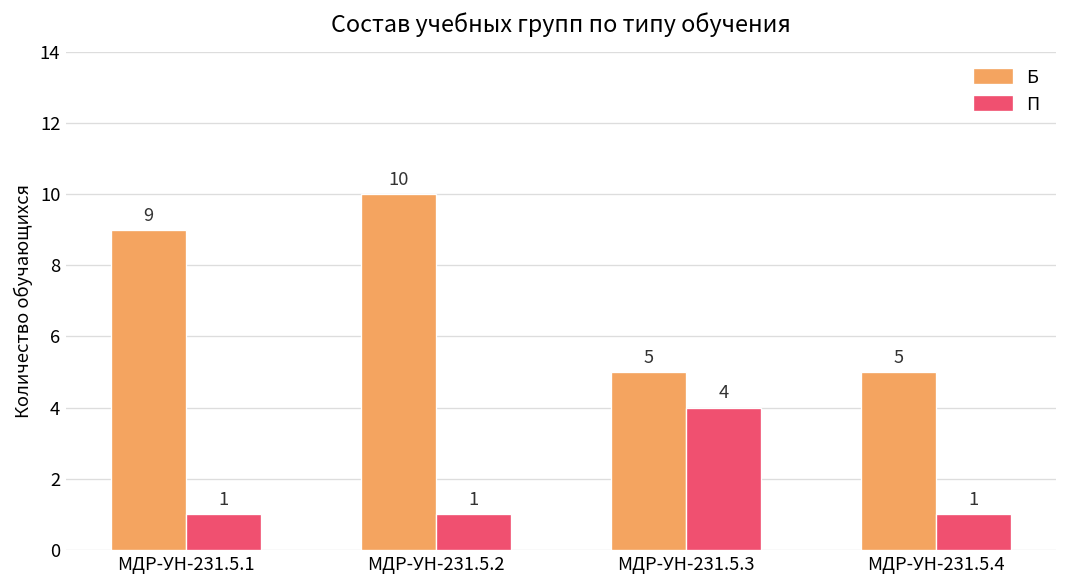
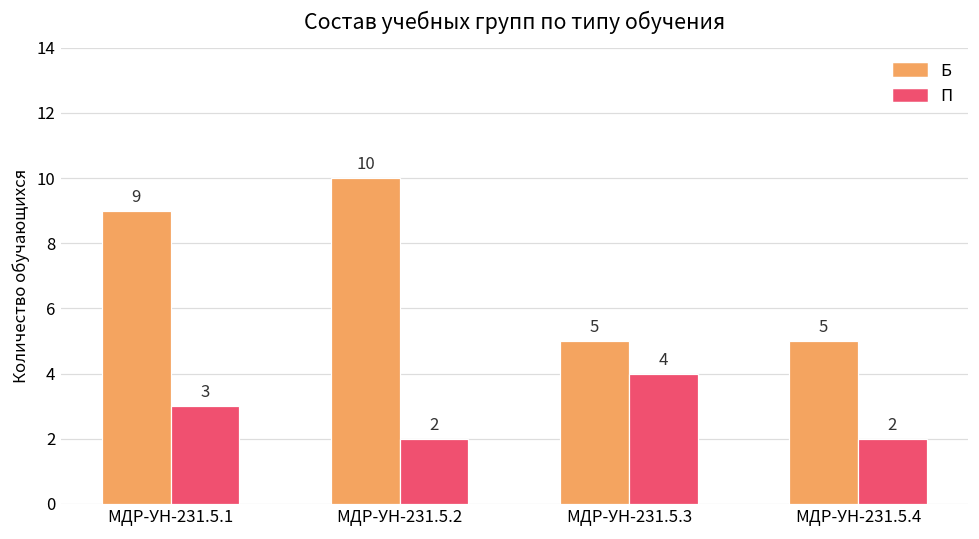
П, МДР-УН-231.5.1: 1 -> 3
П, МДР-УН-231.5.2: 1 -> 2
П, МДР-УН-231.5.4: 1 -> 2
